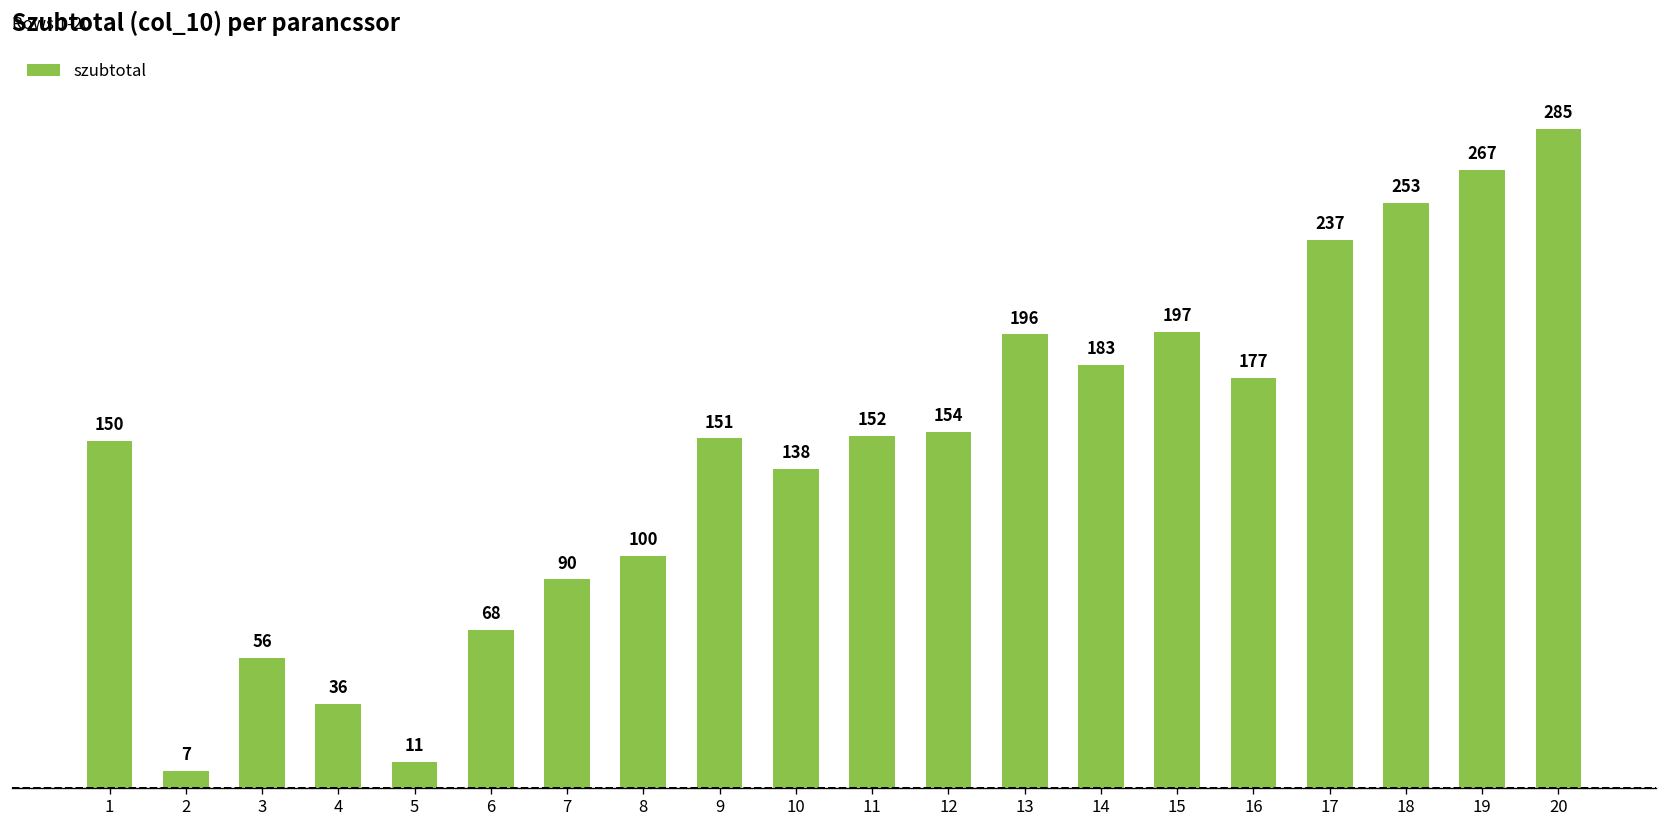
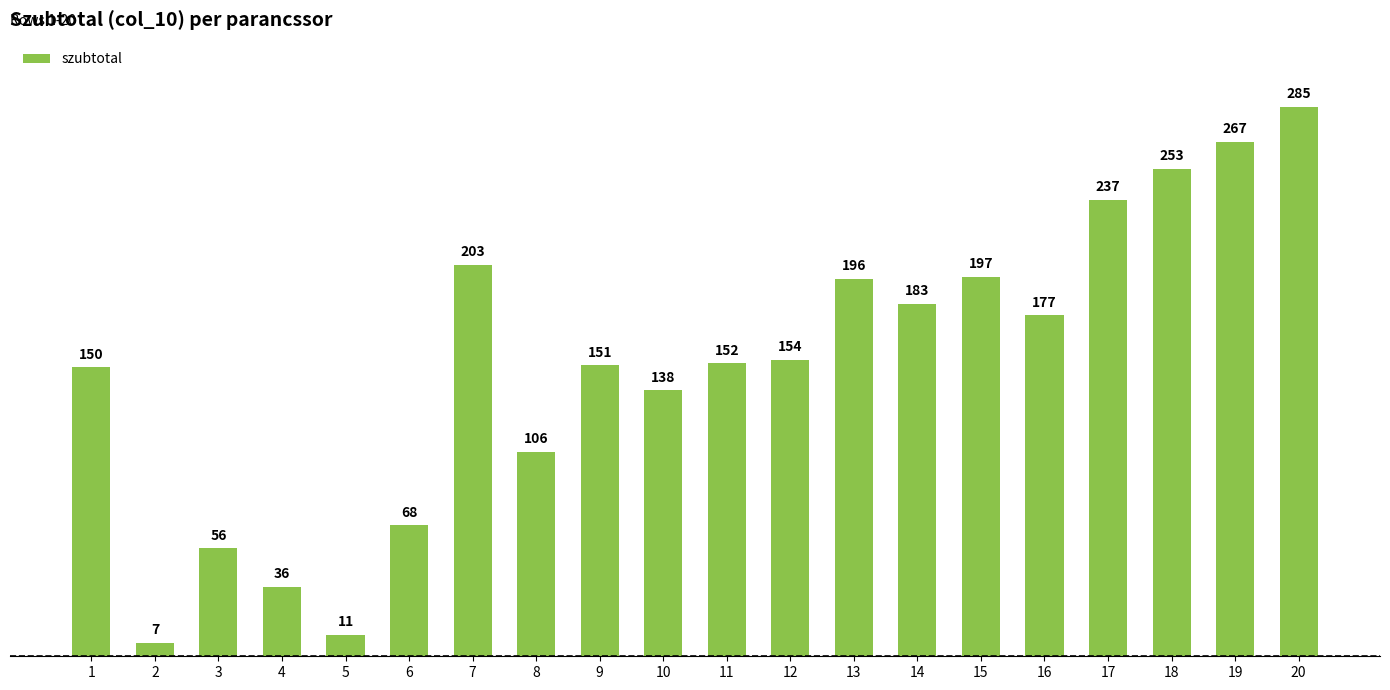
7: 90 -> 203
8: 100 -> 106
